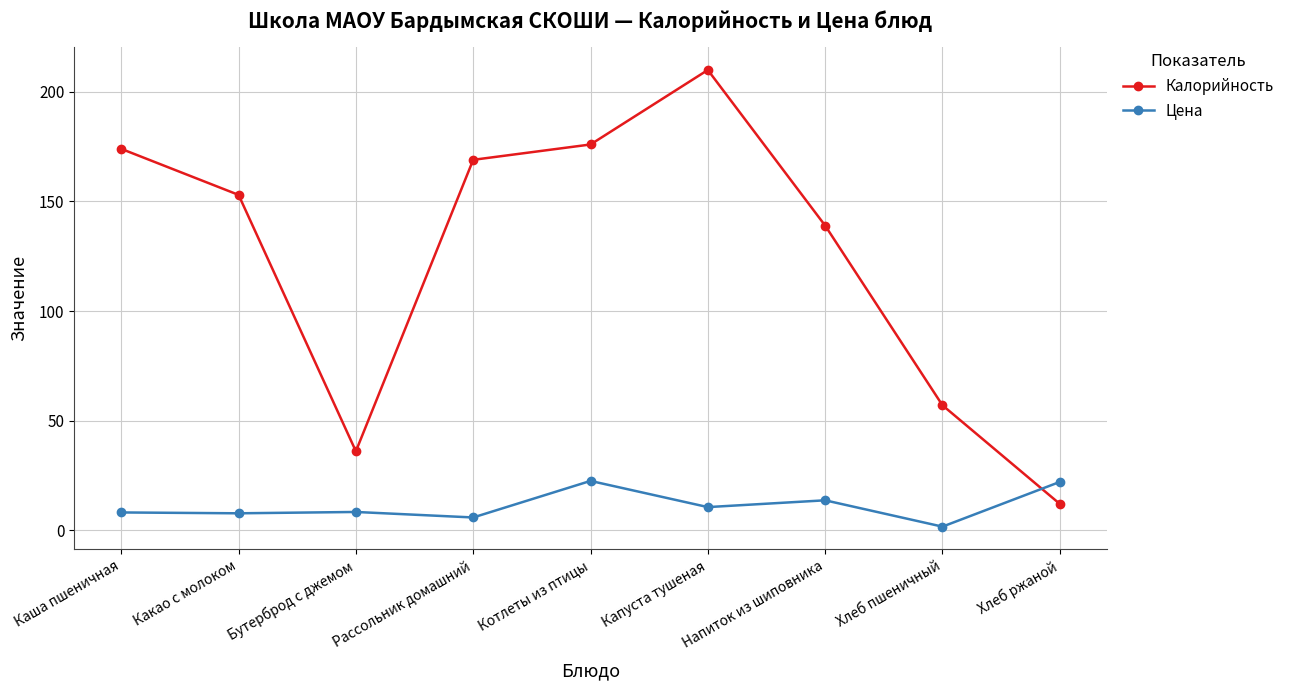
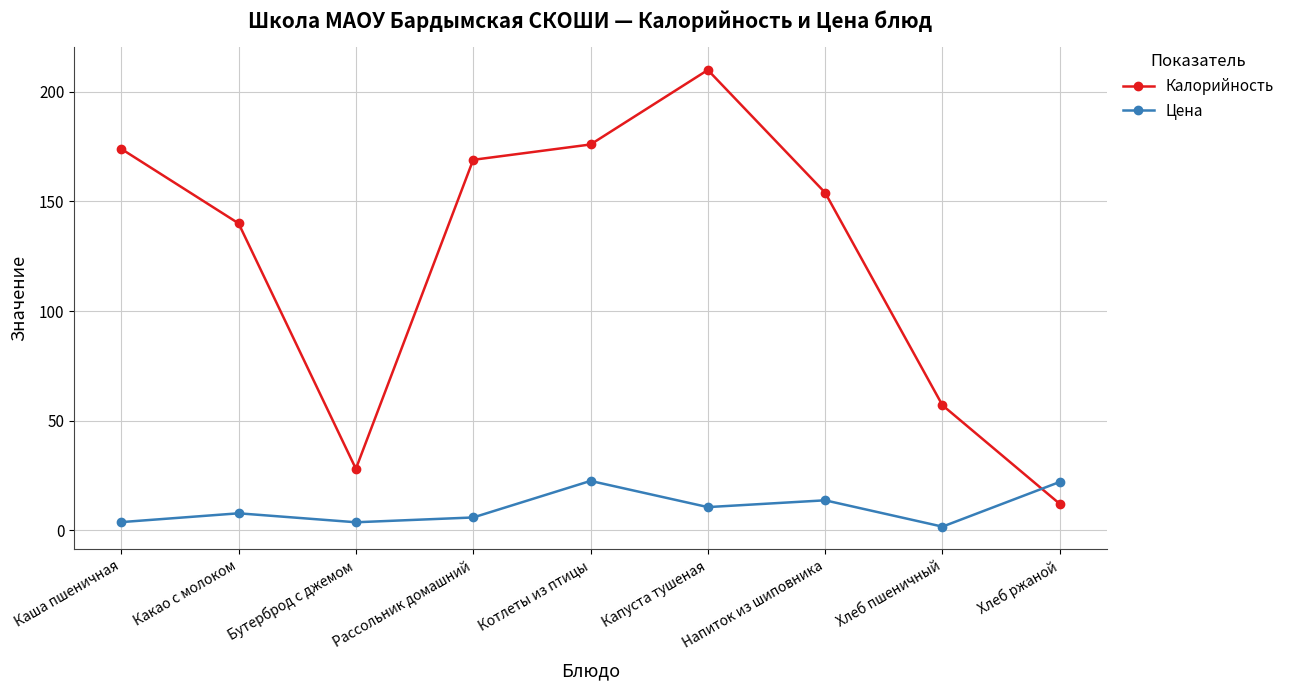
Цена, Каша пшеничная: 8 -> 4
Калорийность, Какао с молоком: 153 -> 140
Калорийность, Бутерброд с джемом: 36 -> 28
Цена, Бутерброд с джемом: 8 -> 4
Калорийность, Напиток из шиповника: 139 -> 154
